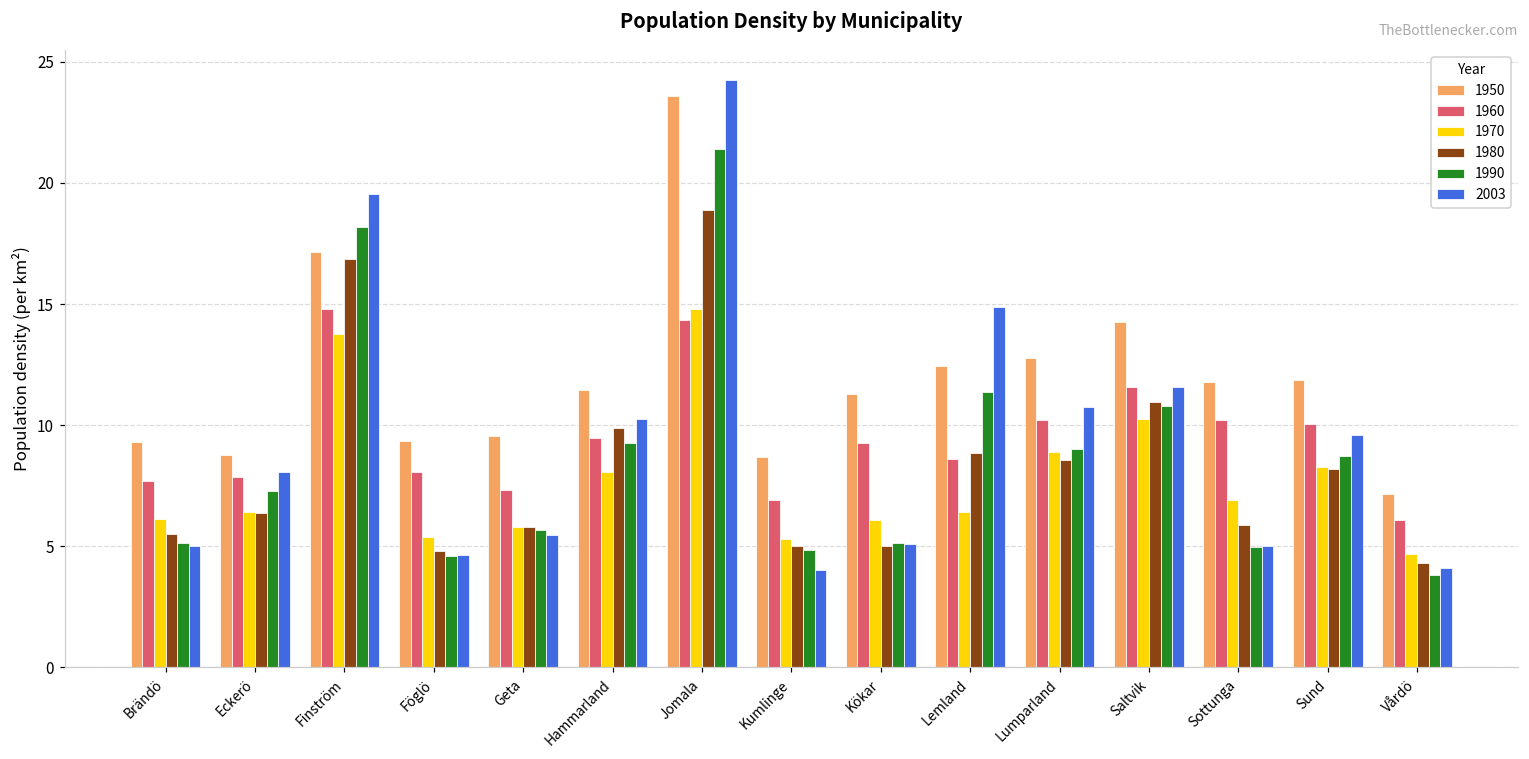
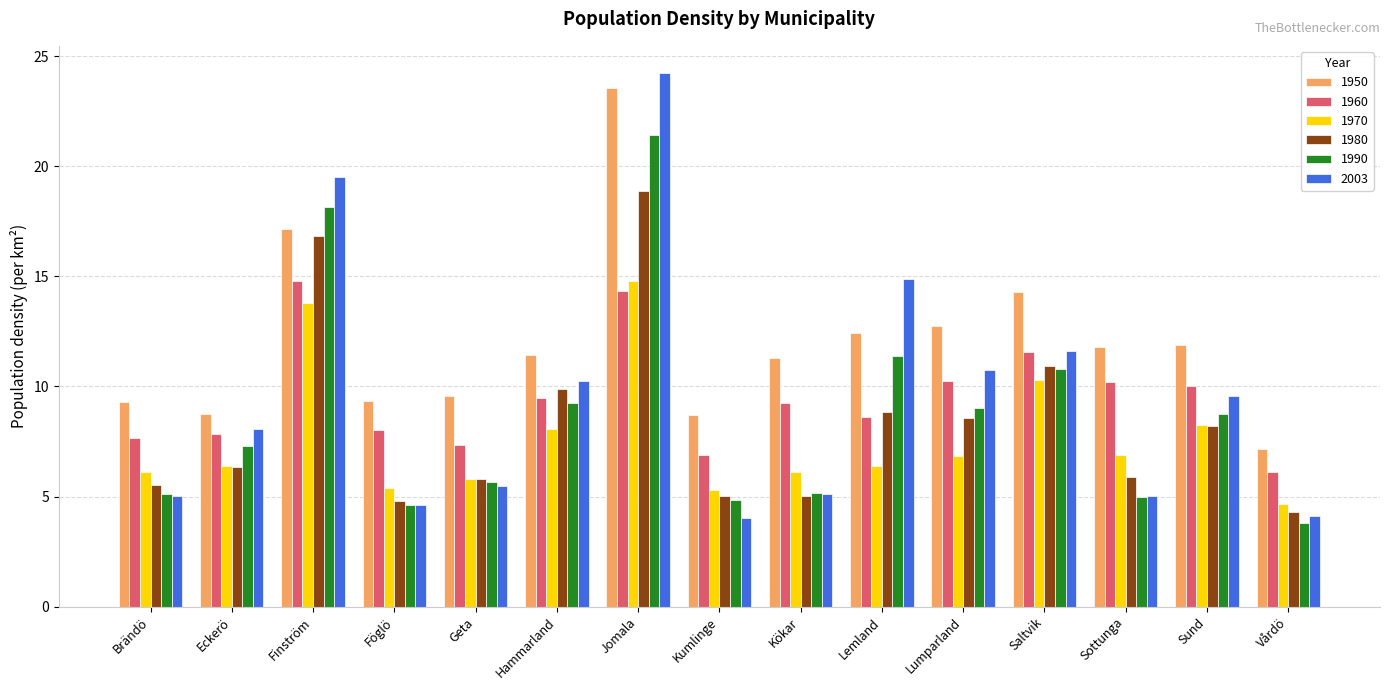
1970, Lumparland: 8.9 -> 6.8
